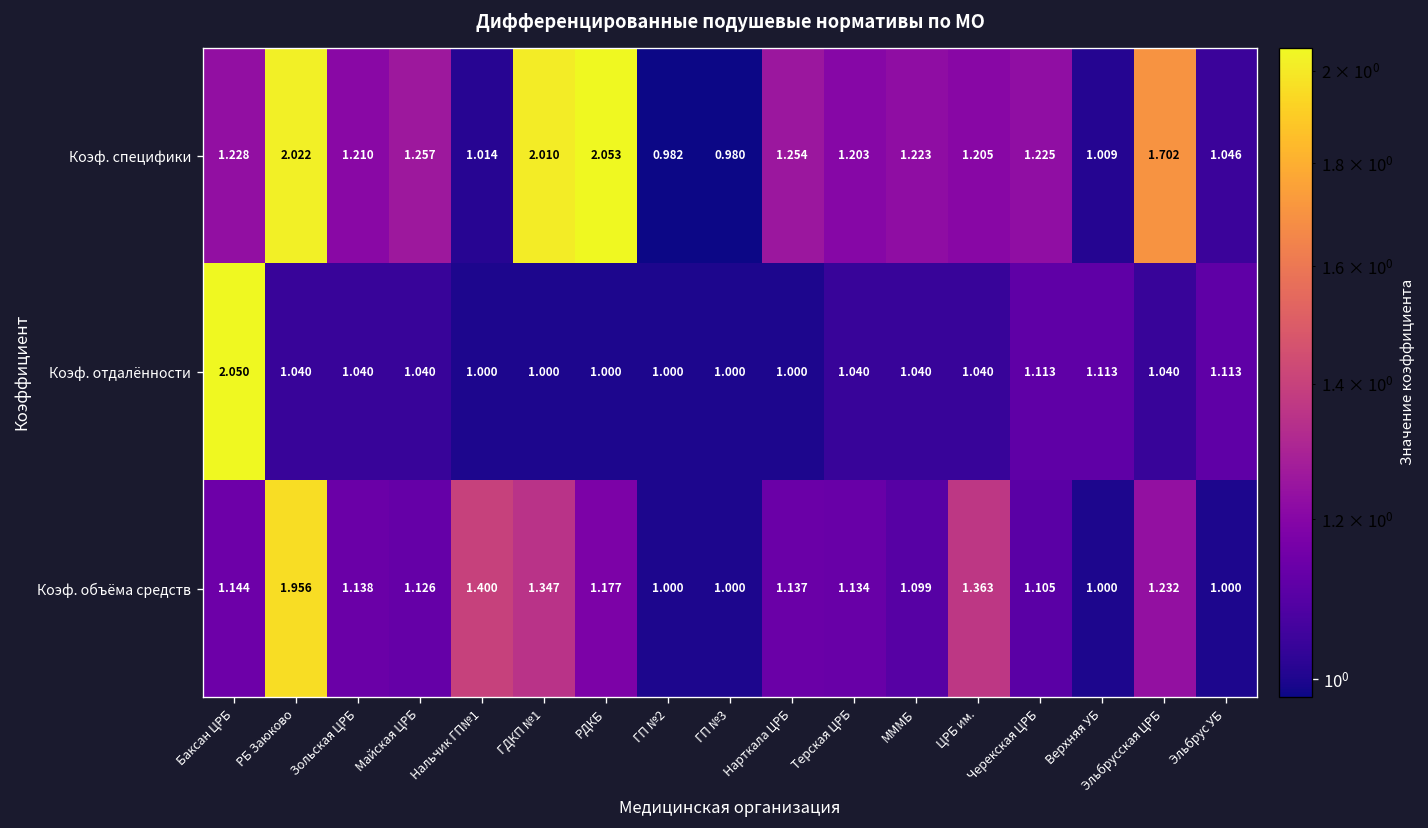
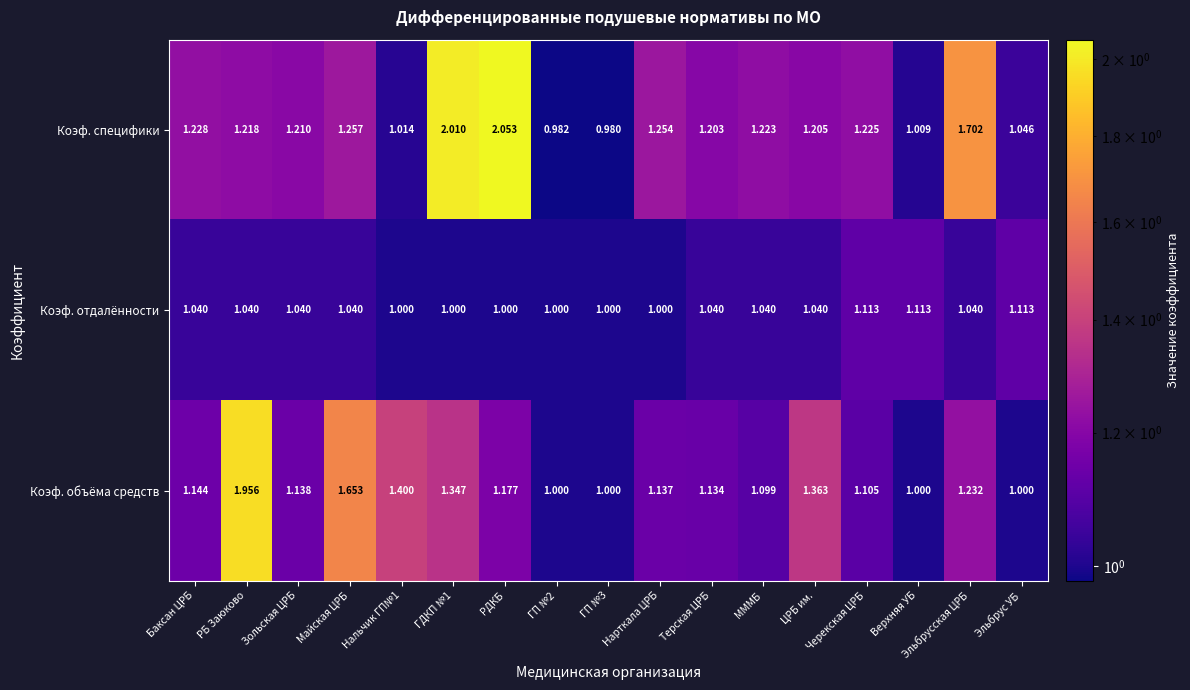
Коэф. специфики, РБ Заюково: 2.022 -> 1.218
Коэф. отдалённости, Баксан ЦРБ: 2.050 -> 1.040
Коэф. объёма средств, Майская ЦРБ: 1.126 -> 1.653
